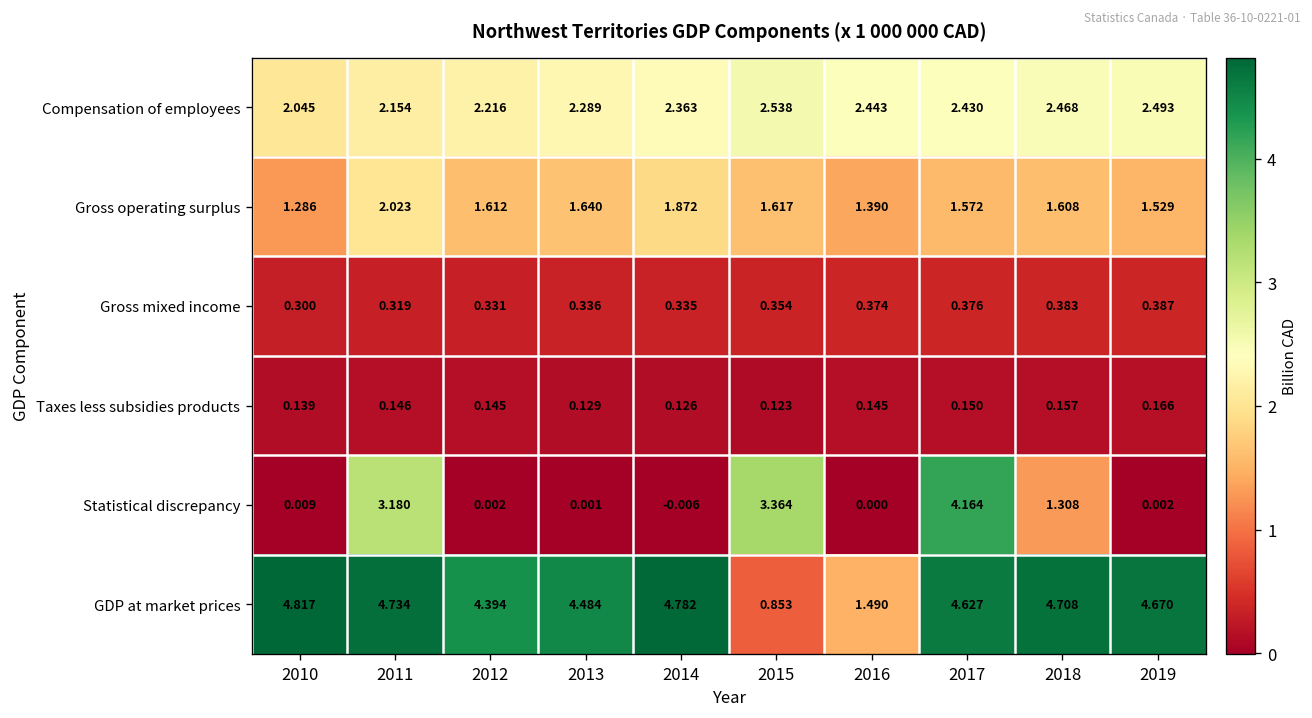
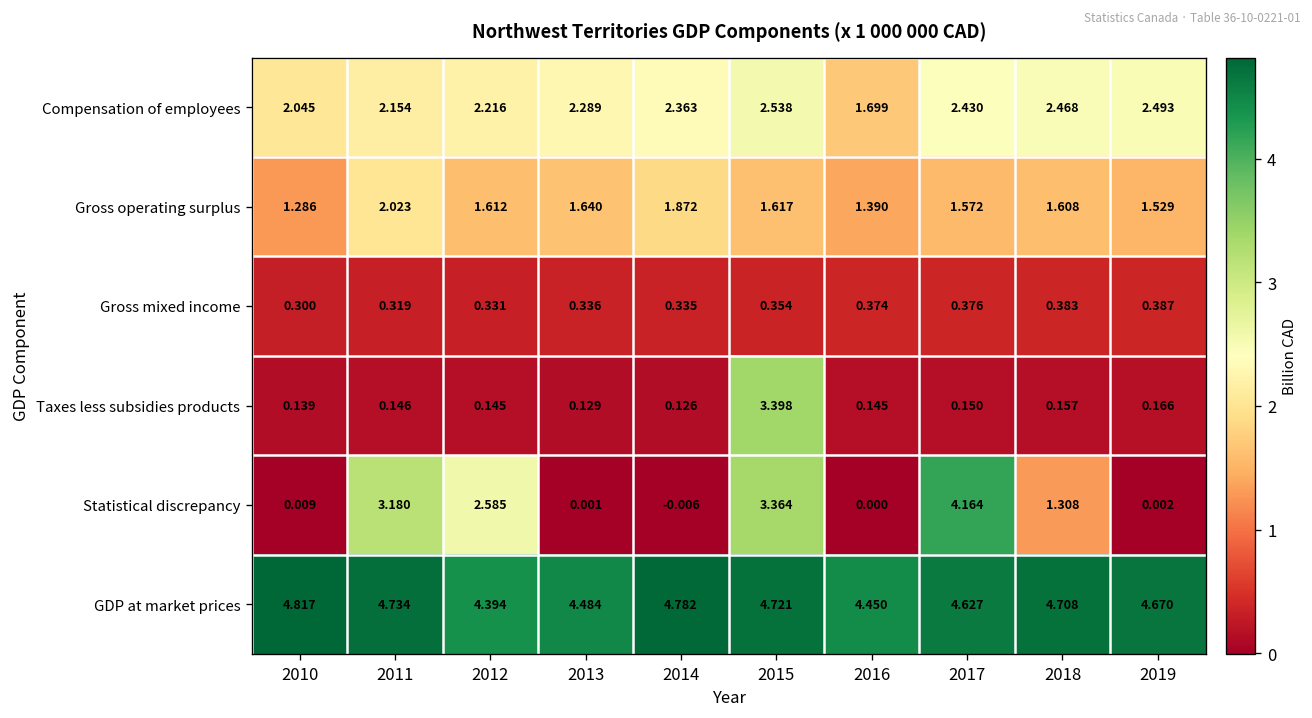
Compensation of employees, 2016: 2.443 -> 1.699
Taxes less subsidies products, 2015: 0.123 -> 3.398
Statistical discrepancy, 2012: 0.002 -> 2.585
GDP at market prices, 2015: 0.853 -> 4.721
GDP at market prices, 2016: 1.490 -> 4.450
